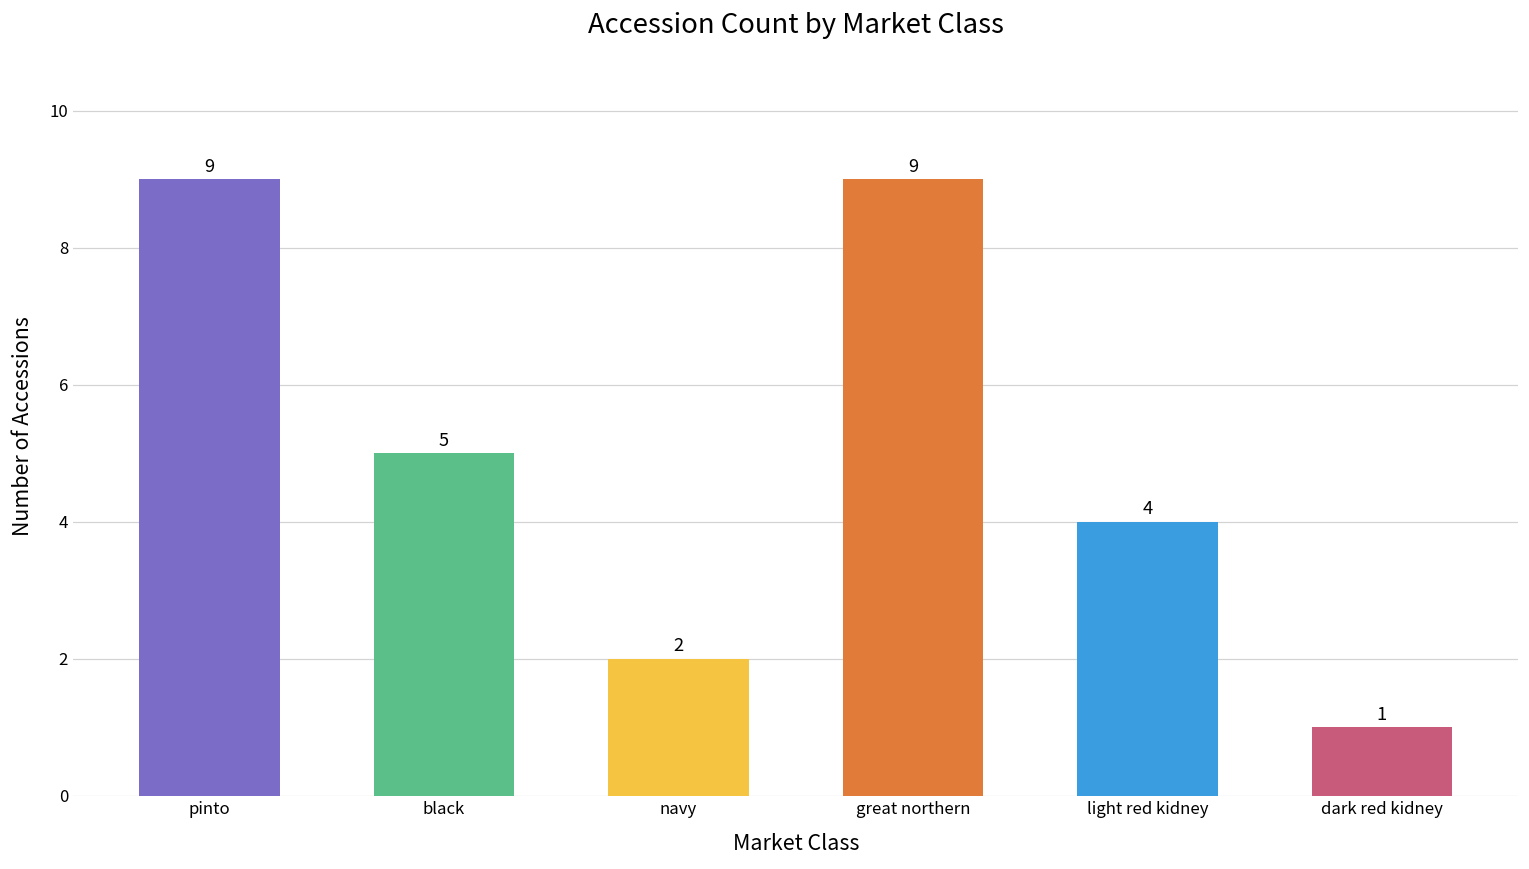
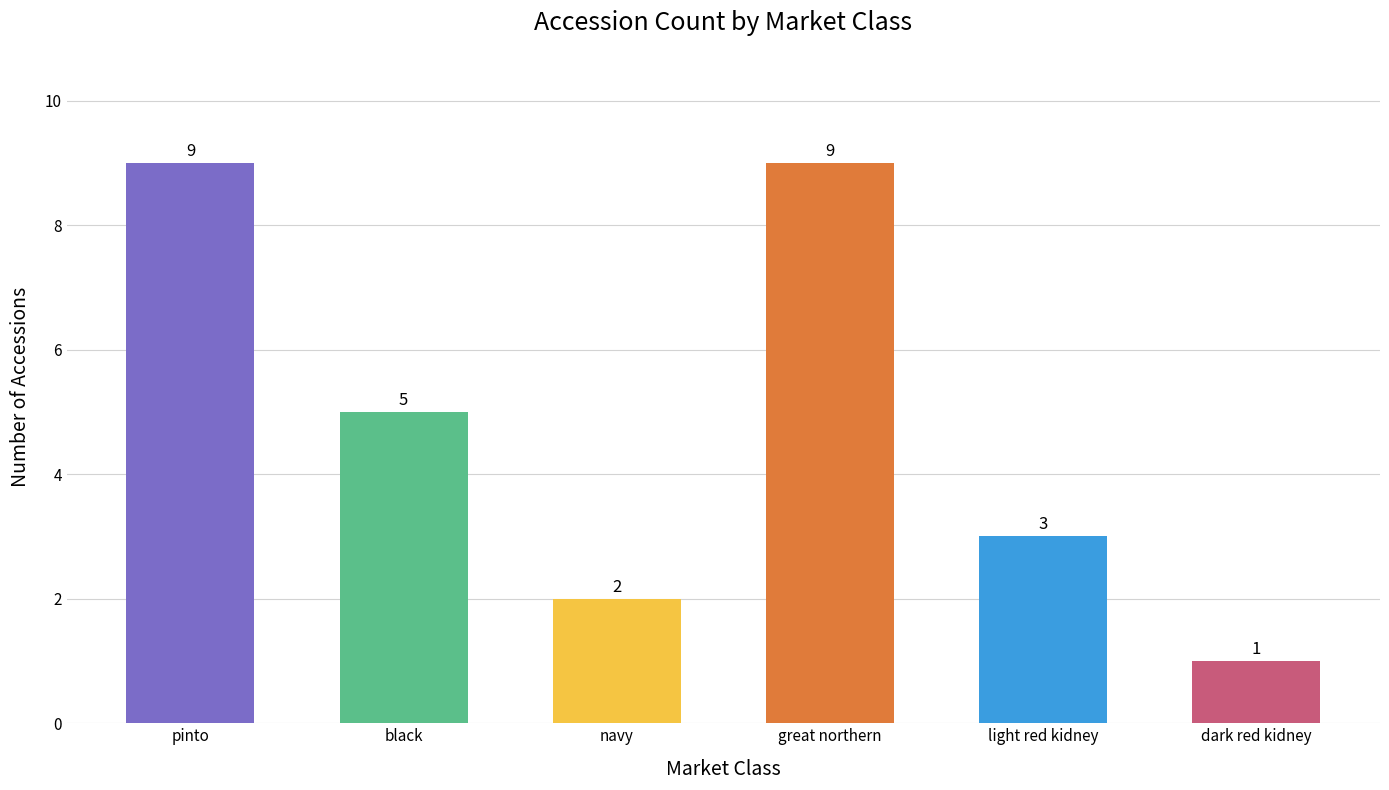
light red kidney: 4 -> 3
